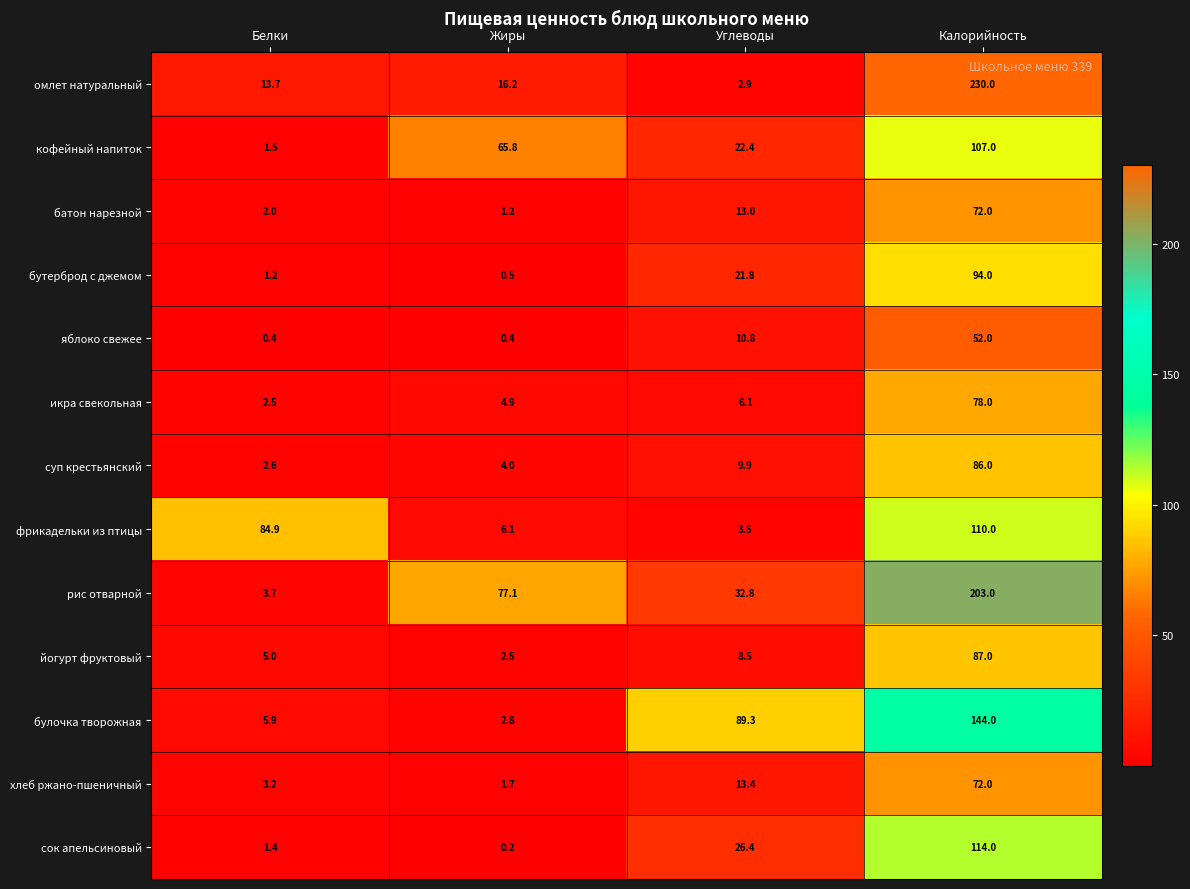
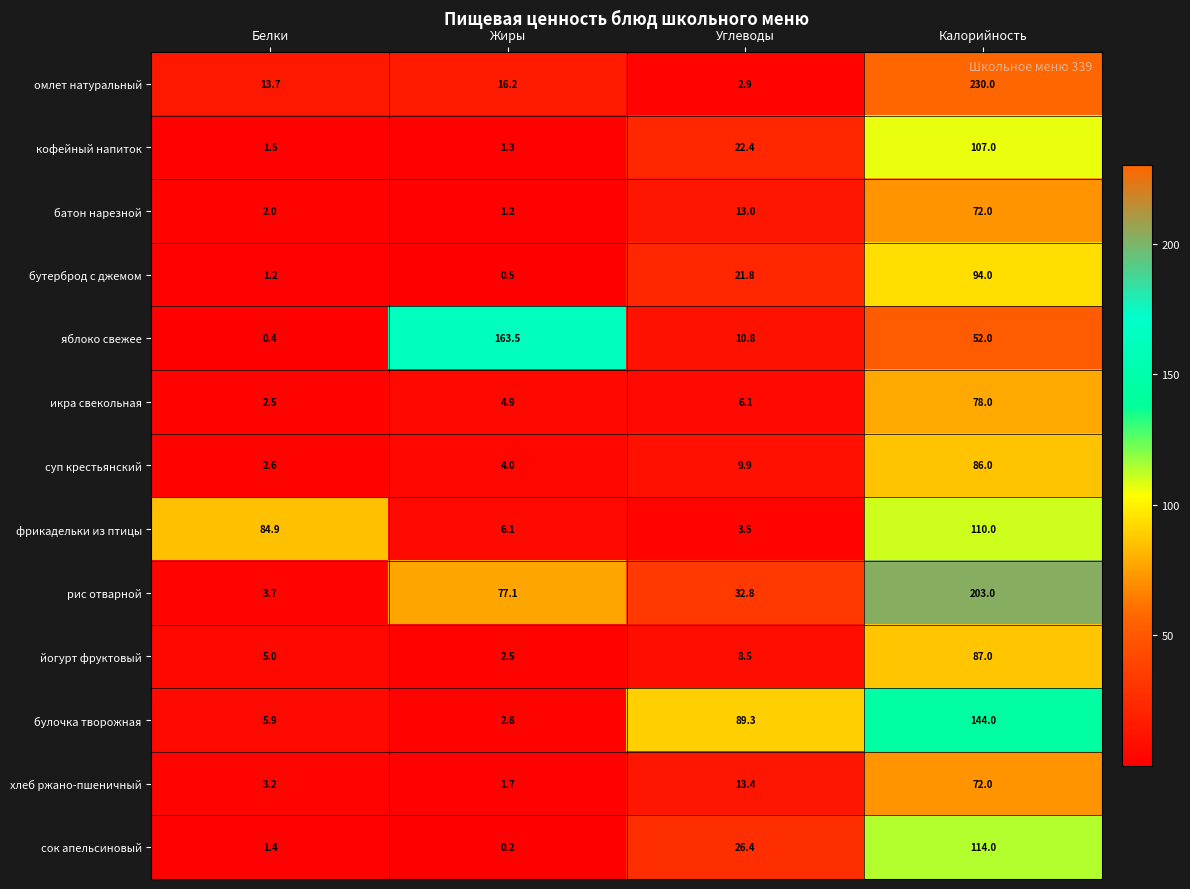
кофейный напиток, Жиры: 65.8 -> 1.3
яблоко свежее, Жиры: 0.4 -> 163.5
